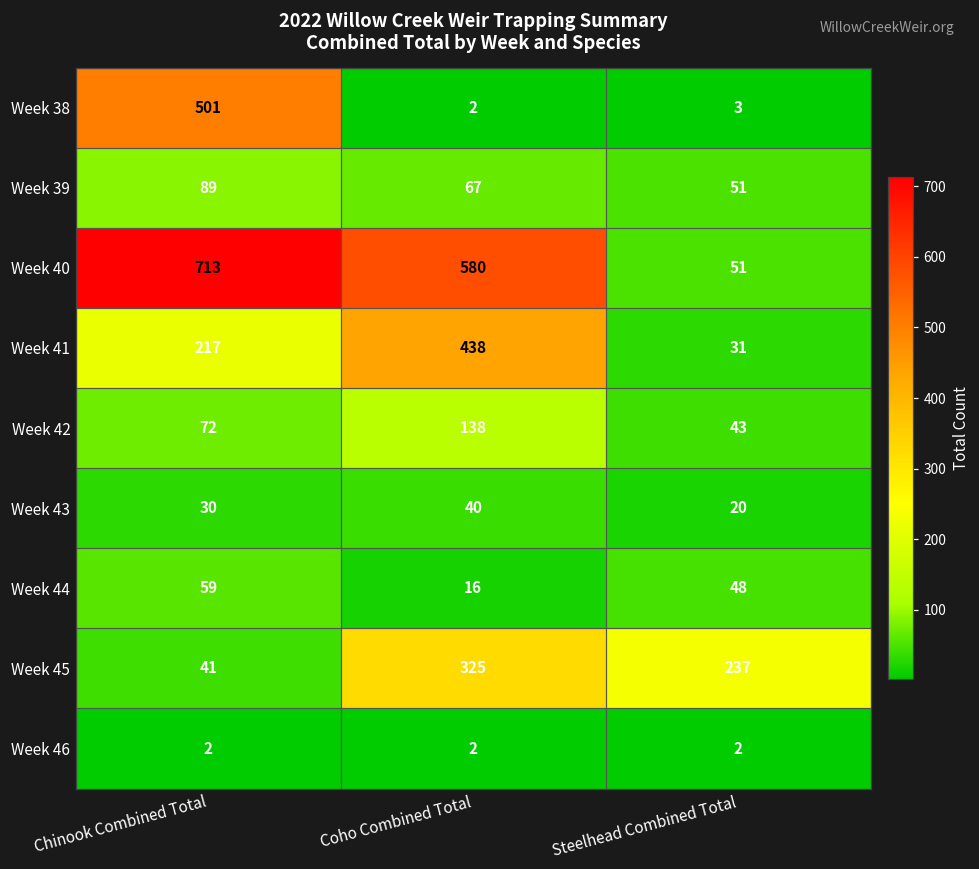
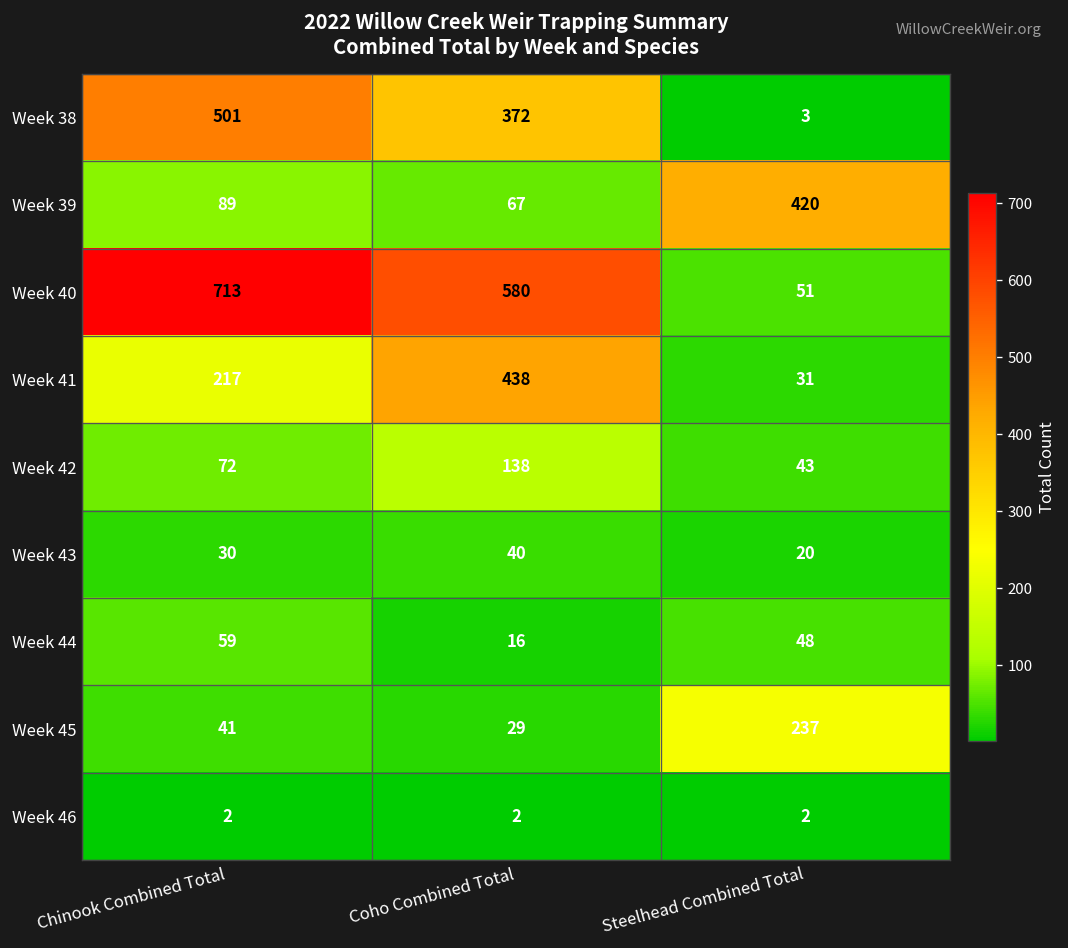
Week 38, Coho Combined Total: 2 -> 372
Week 39, Steelhead Combined Total: 51 -> 420
Week 45, Coho Combined Total: 325 -> 29
